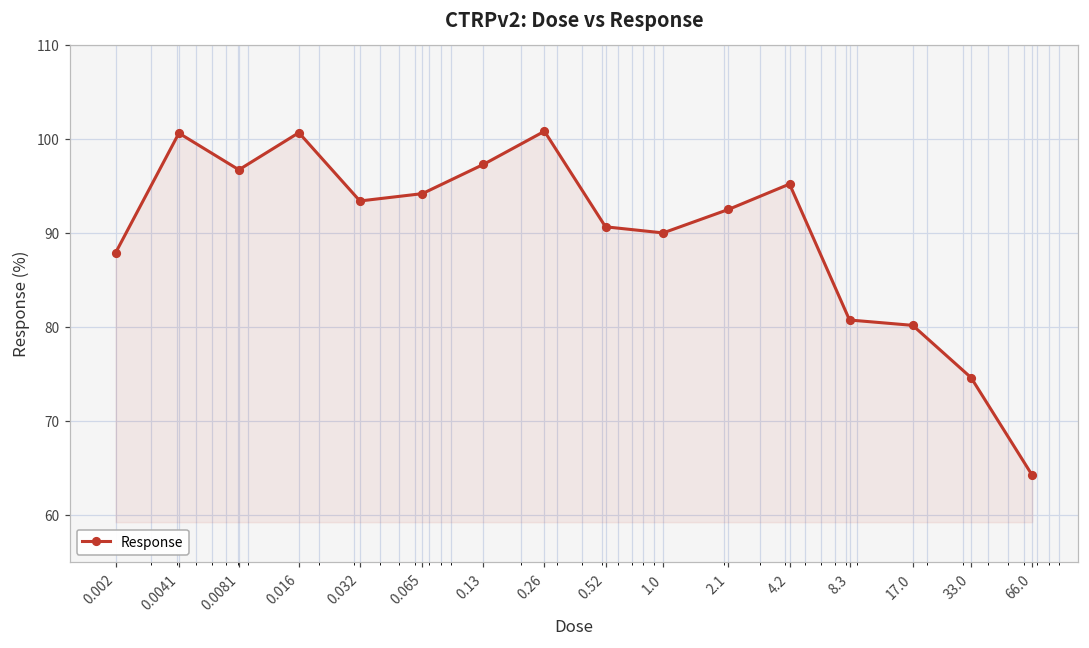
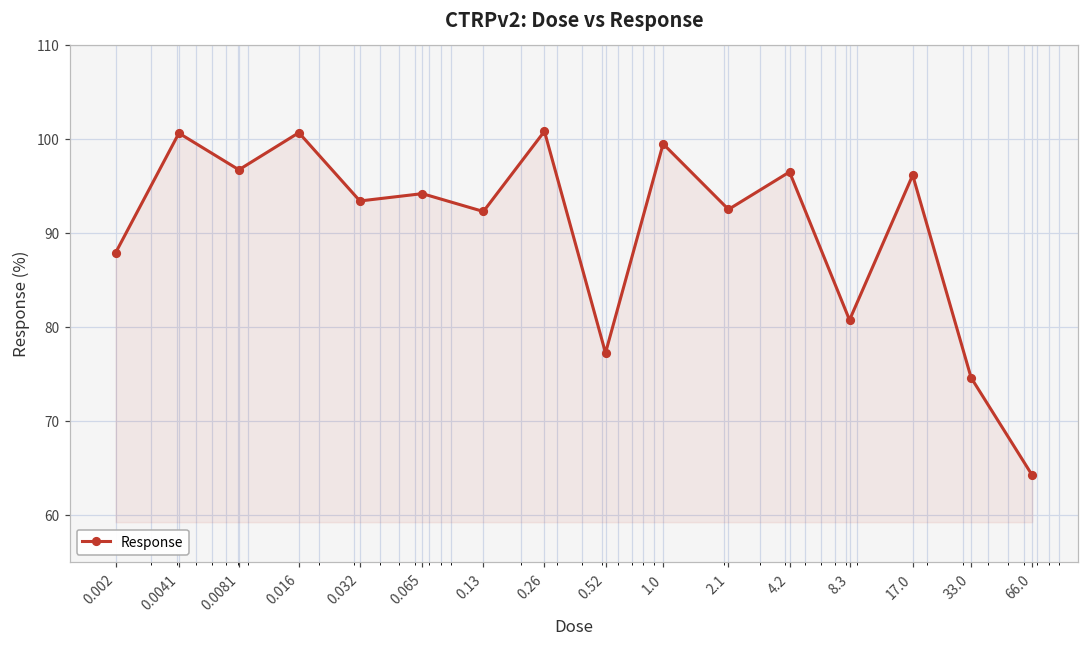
0.13: 97 -> 92
0.52: 91 -> 77
1.0: 90 -> 99
4.2: 95 -> 96
17.0: 80 -> 96
